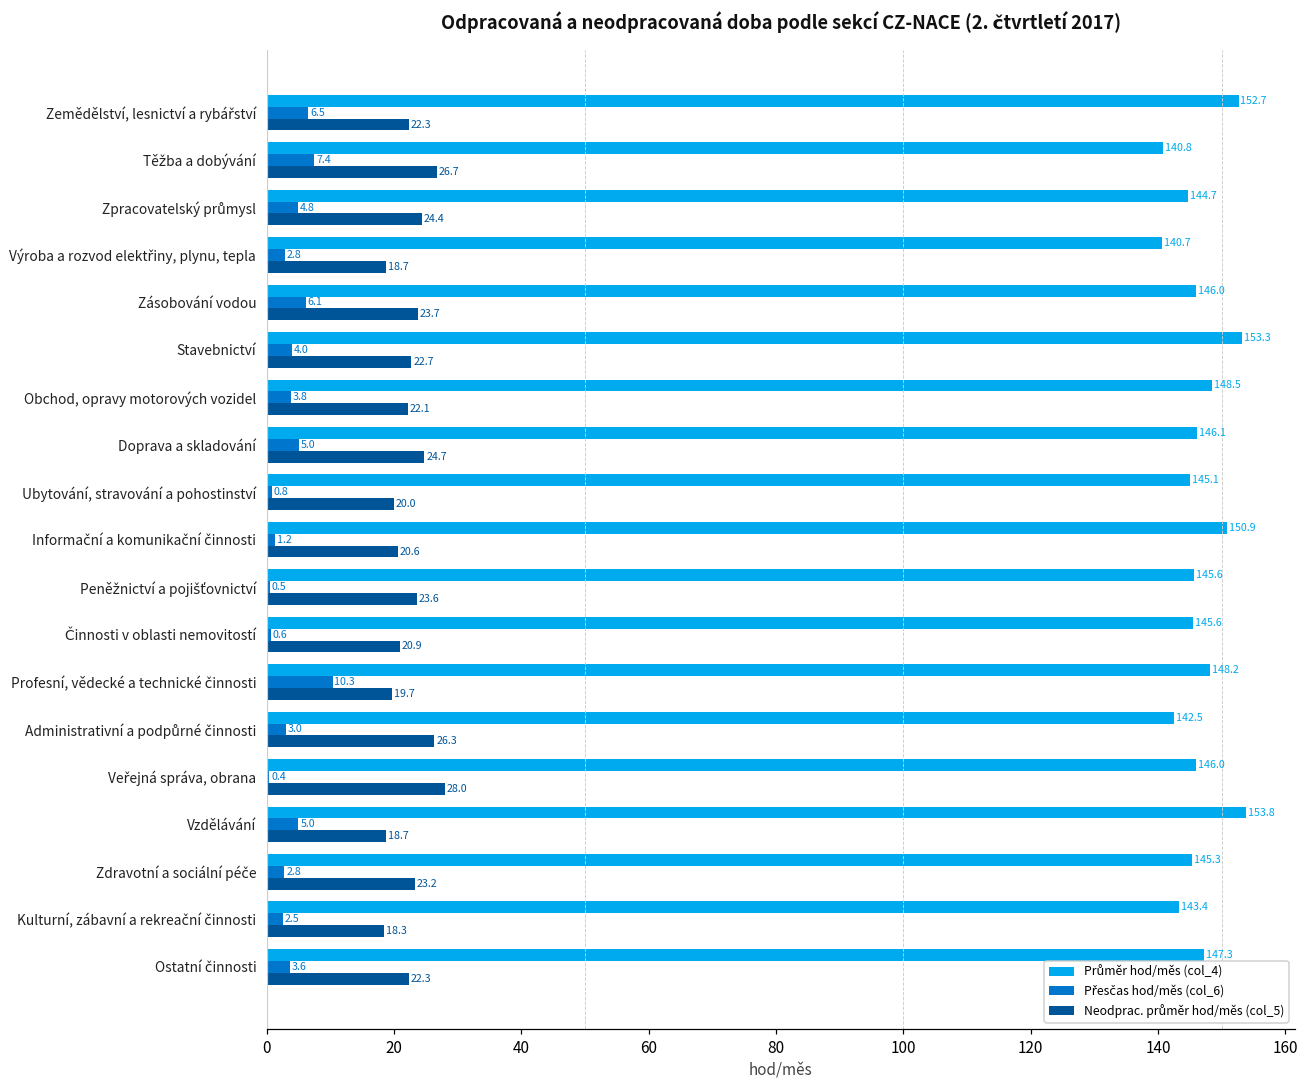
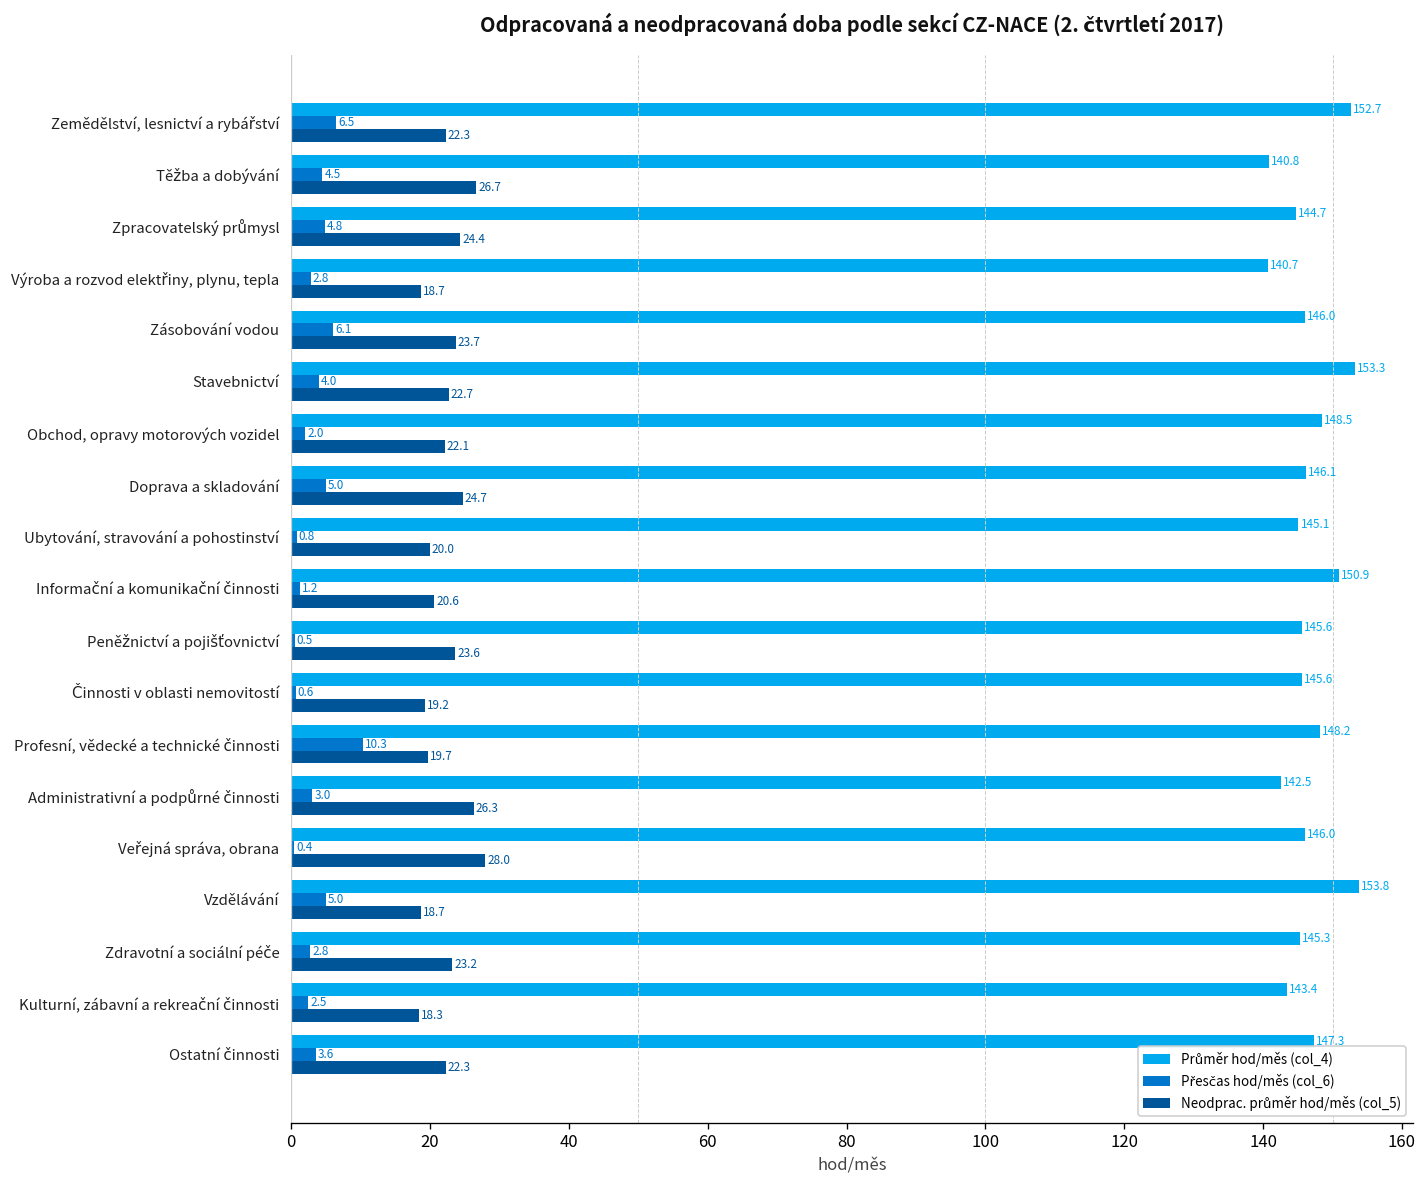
Přesčas hod/měs (col_6), Těžba a dobývání: 7.4 -> 4.5
Přesčas hod/měs (col_6), Obchod, opravy motorových vozidel: 3.8 -> 2.0
Neodprac. průměr hod/měs (col_5), Činnosti v oblasti nemovitostí: 20.9 -> 19.2
